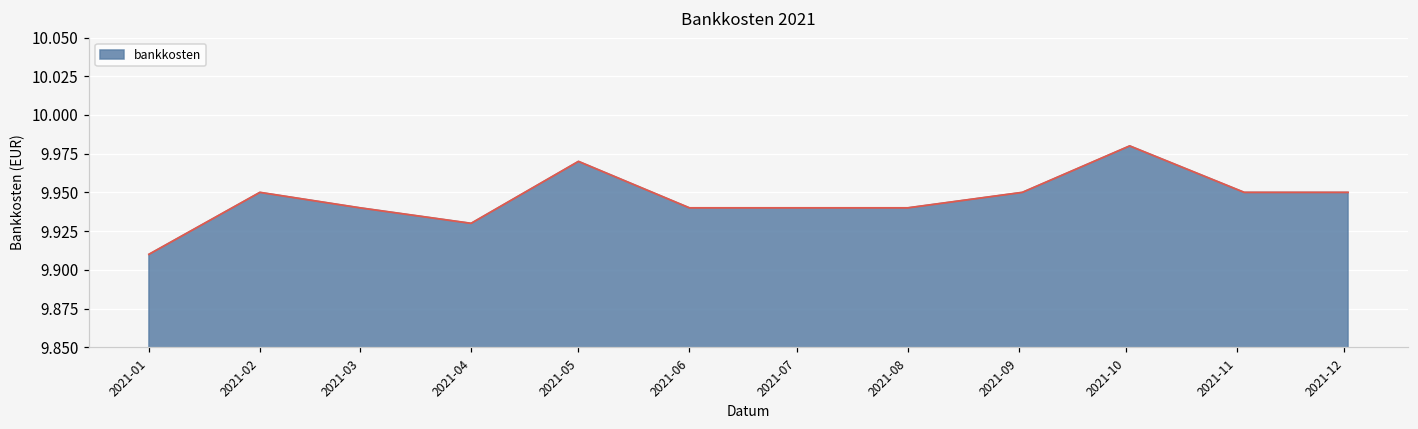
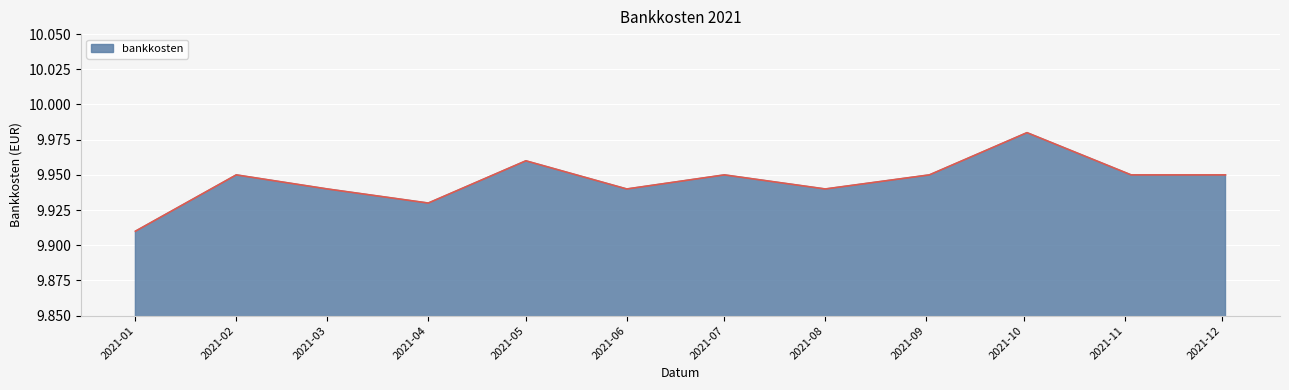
2021-05: 9.97 -> 9.96
2021-07: 9.94 -> 9.95
